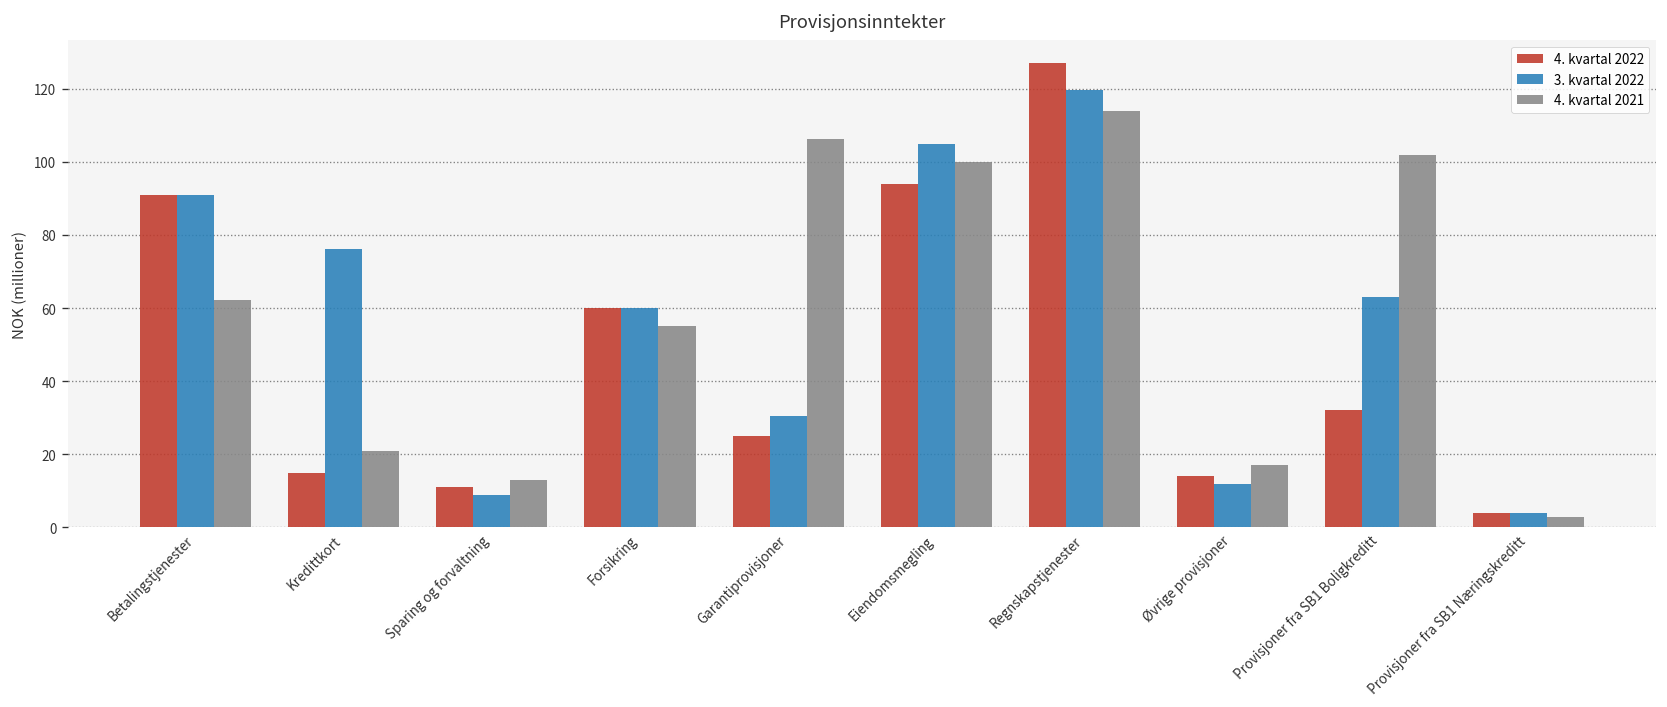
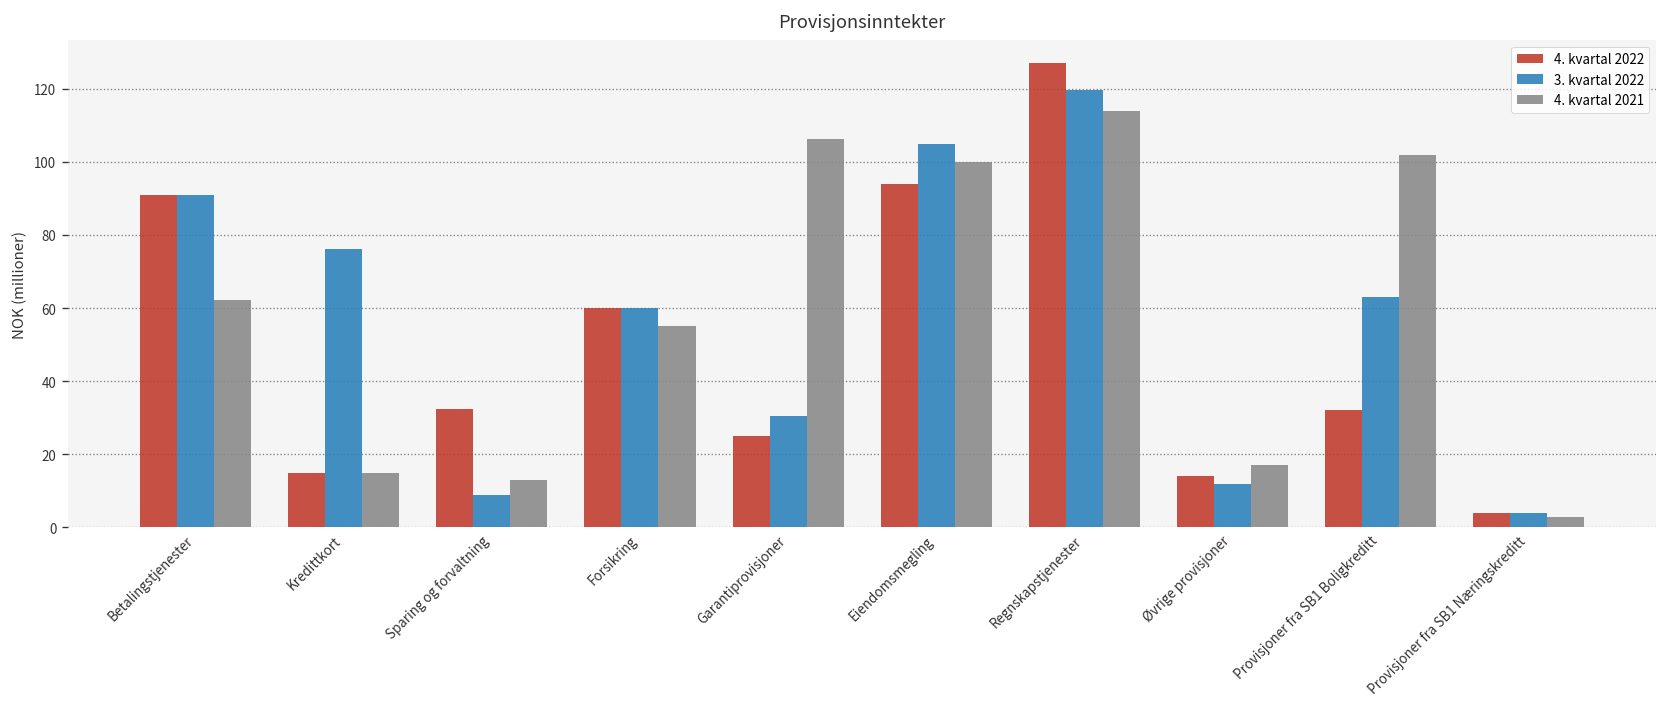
4. kvartal 2021, Kredittkort: 21 -> 15
4. kvartal 2022, Sparing og forvaltning: 11 -> 32
